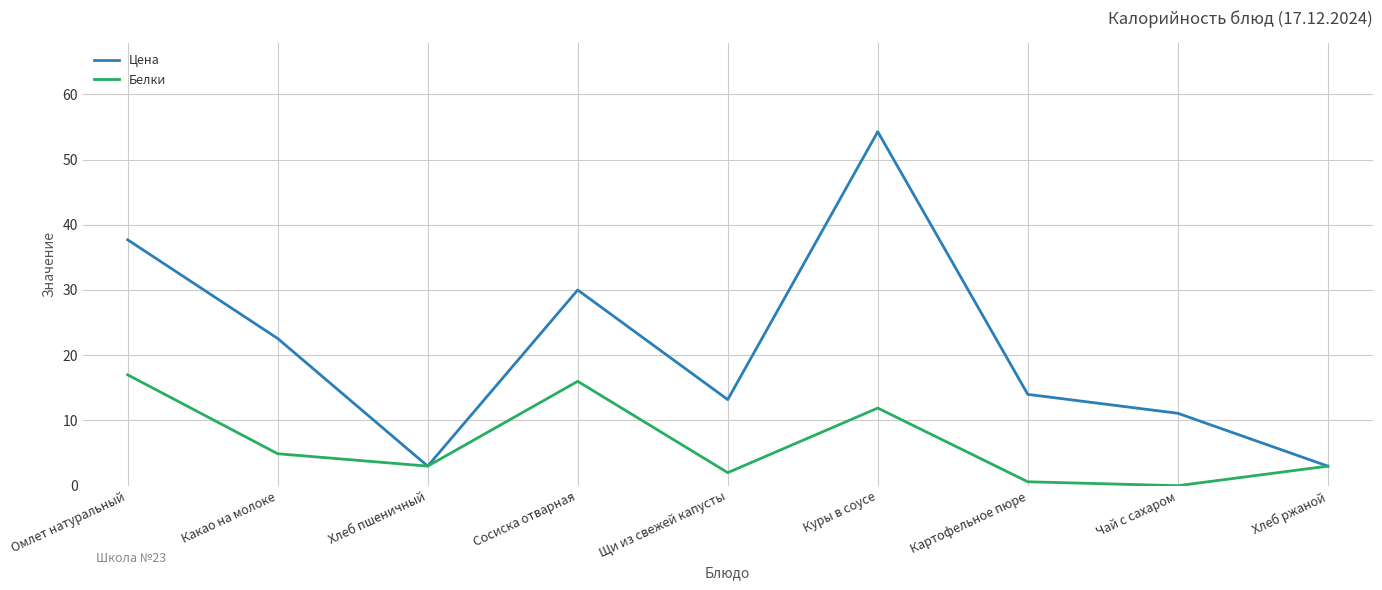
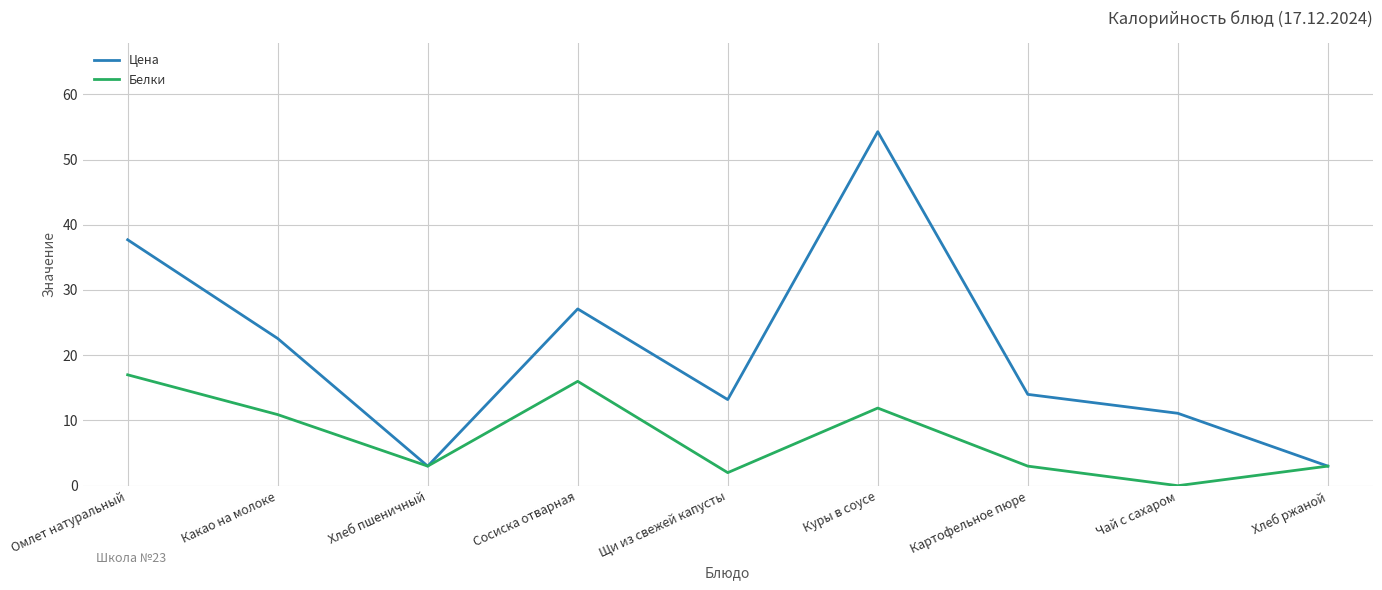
Белки, Какао на молоке: 5 -> 11
Цена, Сосиска отварная: 30 -> 27
Белки, Картофельное пюре: 1 -> 3
